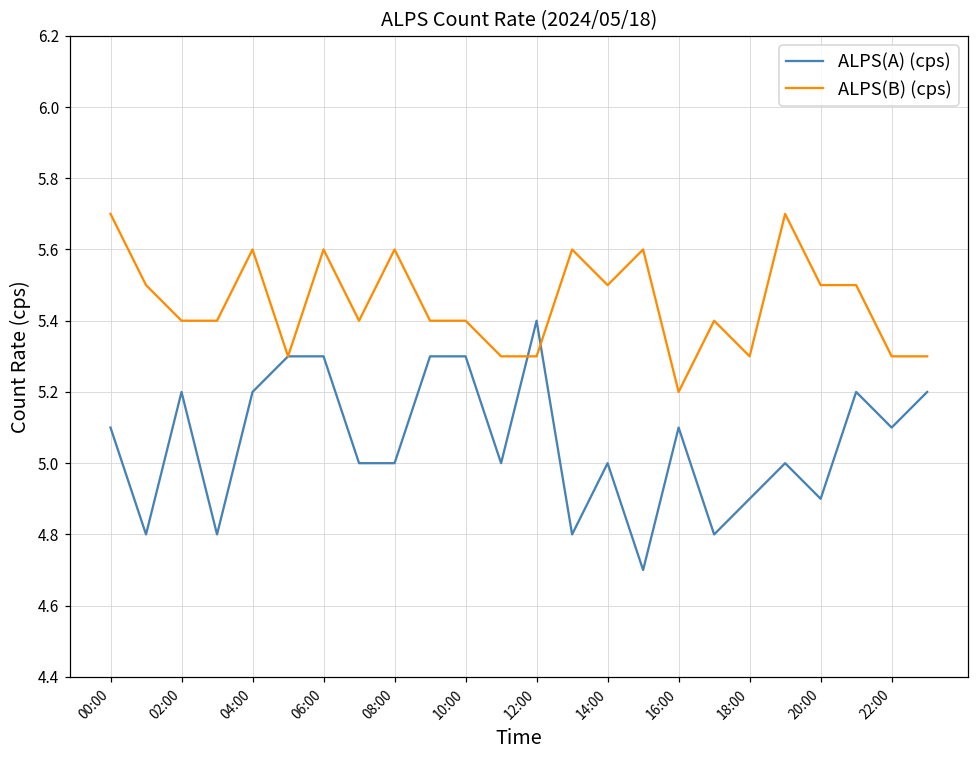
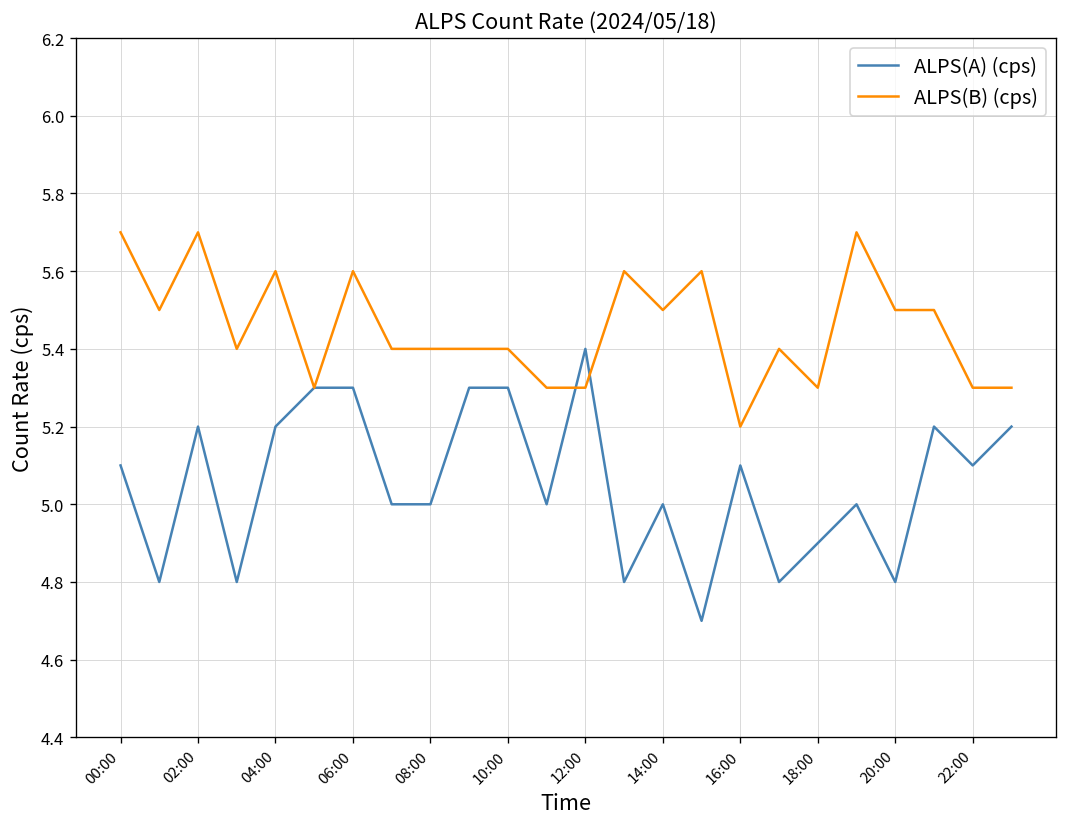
ALPS(B) (cps), 02:00: 5.4 -> 5.7
ALPS(B) (cps), 08:00: 5.6 -> 5.4
ALPS(A) (cps), 20:00: 4.9 -> 4.8
